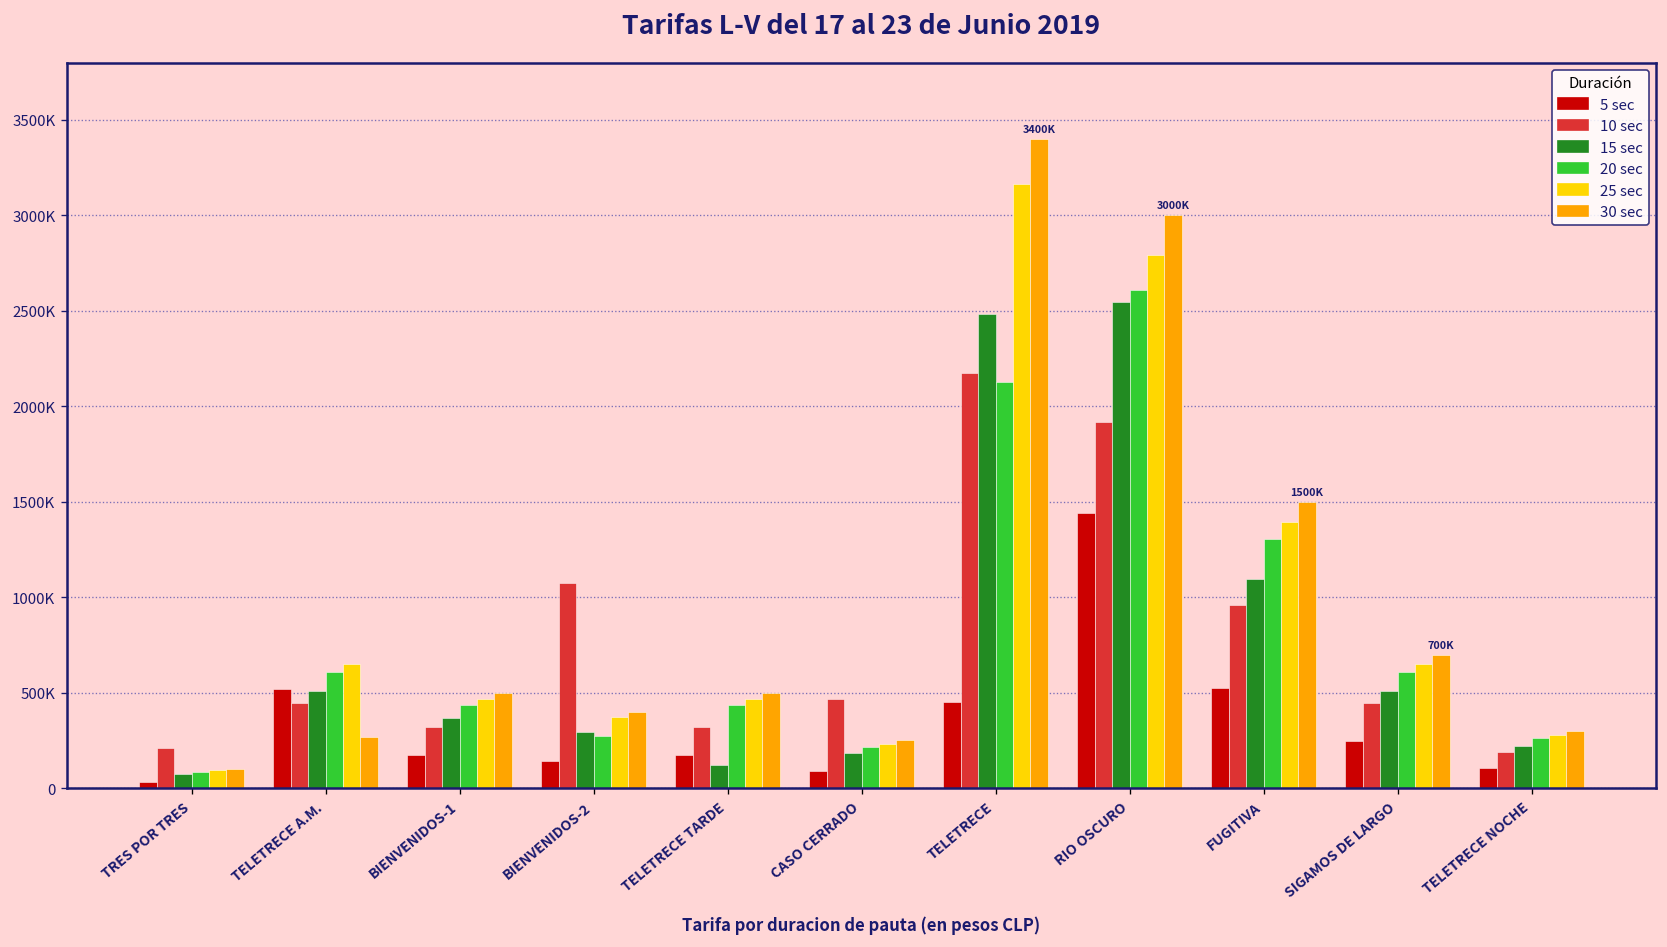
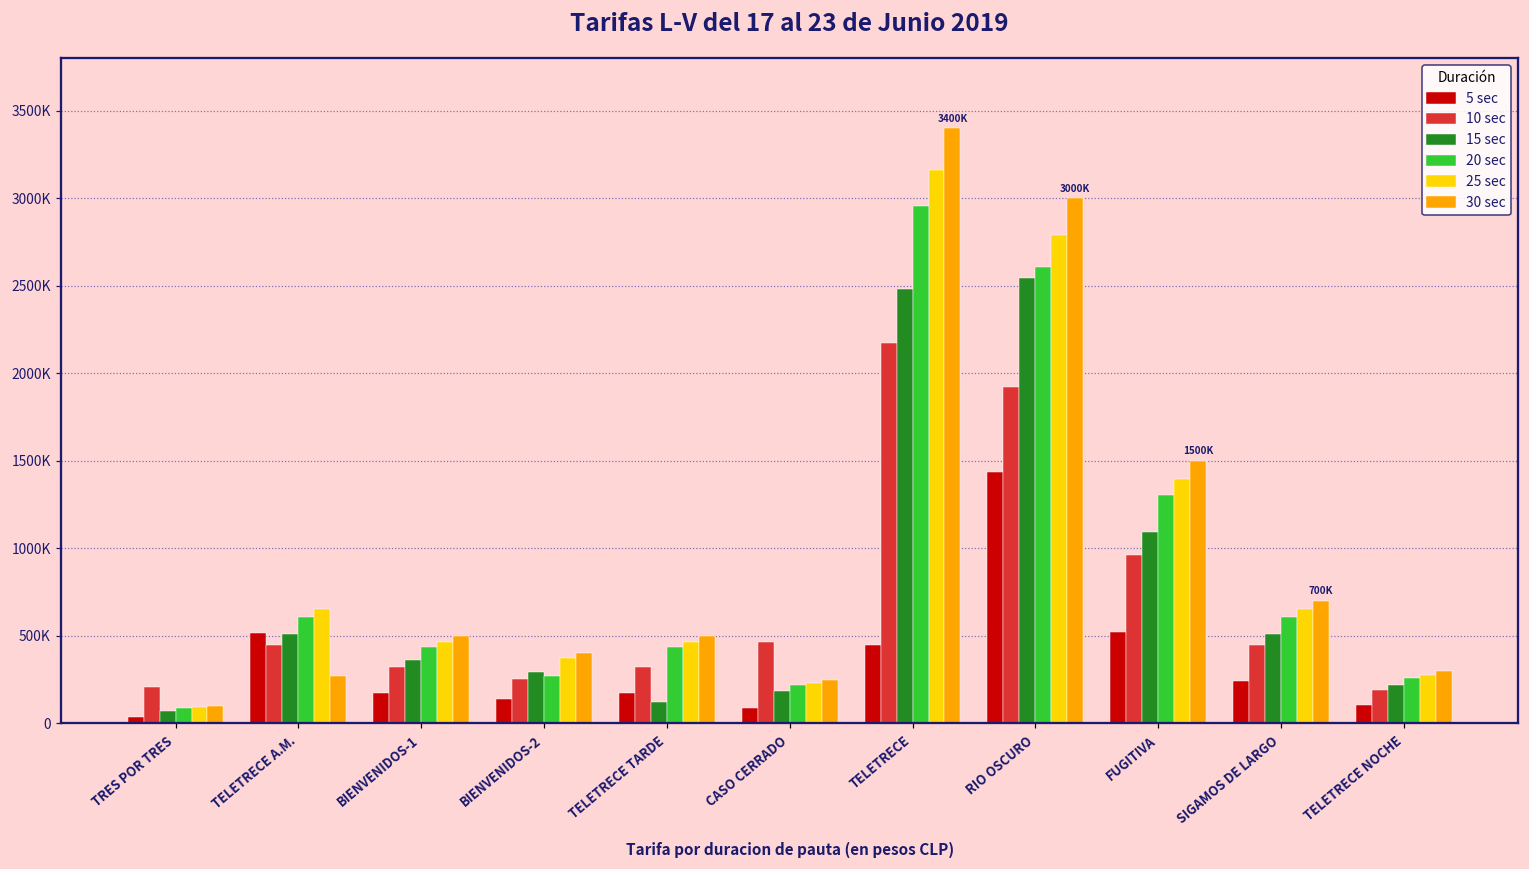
10 sec, BIENVENIDOS-2: 1070000 -> 260000
20 sec, TELETRECE: 2130000 -> 2960000
